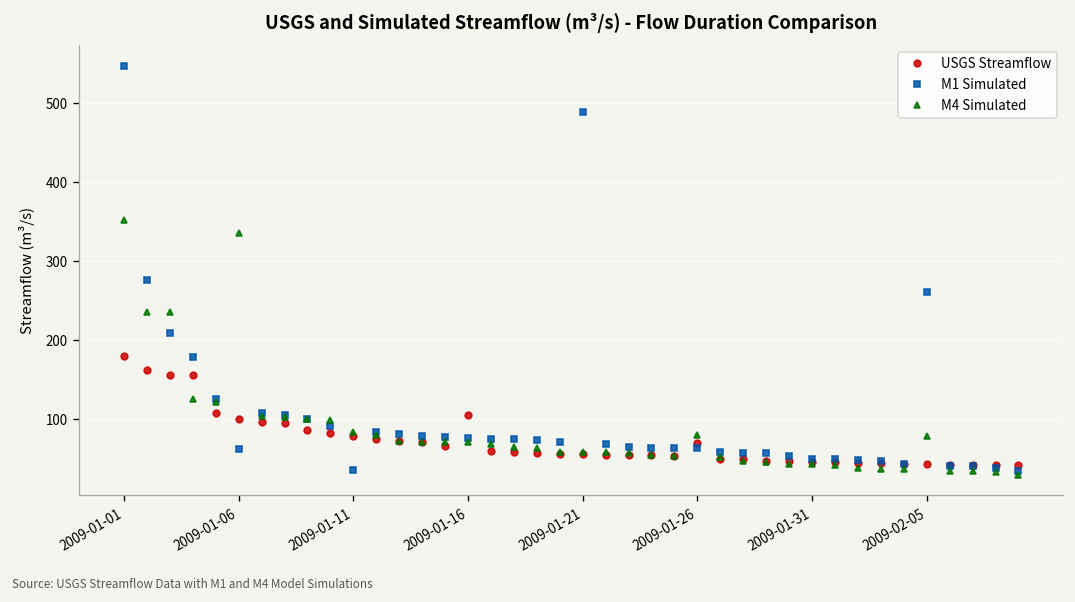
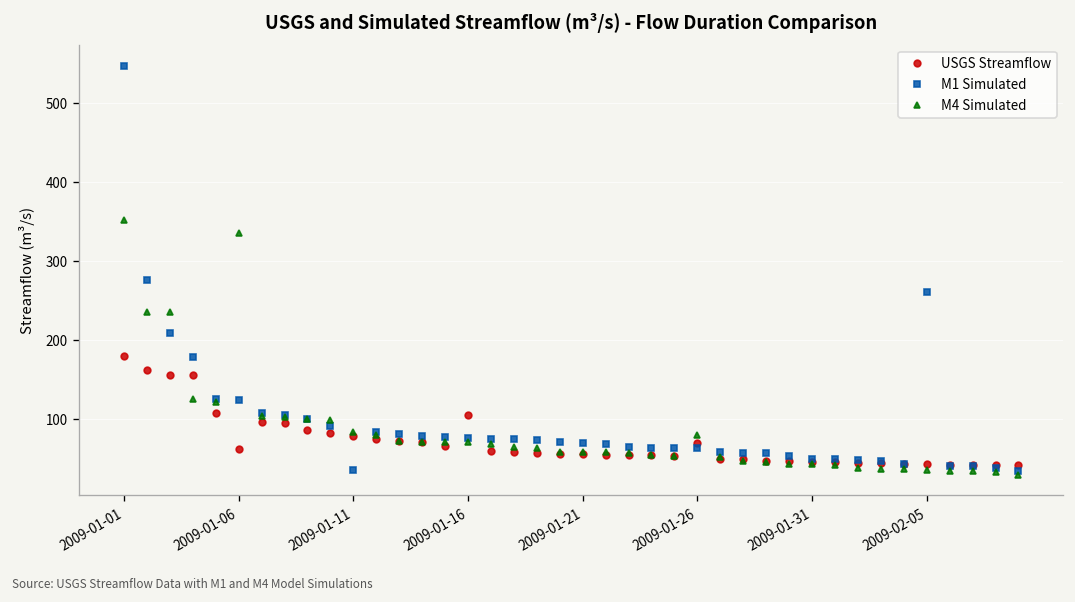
USGS Streamflow, 2009-01-06: 100 -> 60
M1 Simulated, 2009-01-06: 60 -> 120
M1 Simulated, 2009-01-21: 490 -> 70
M4 Simulated, 2009-02-05: 80 -> 30
